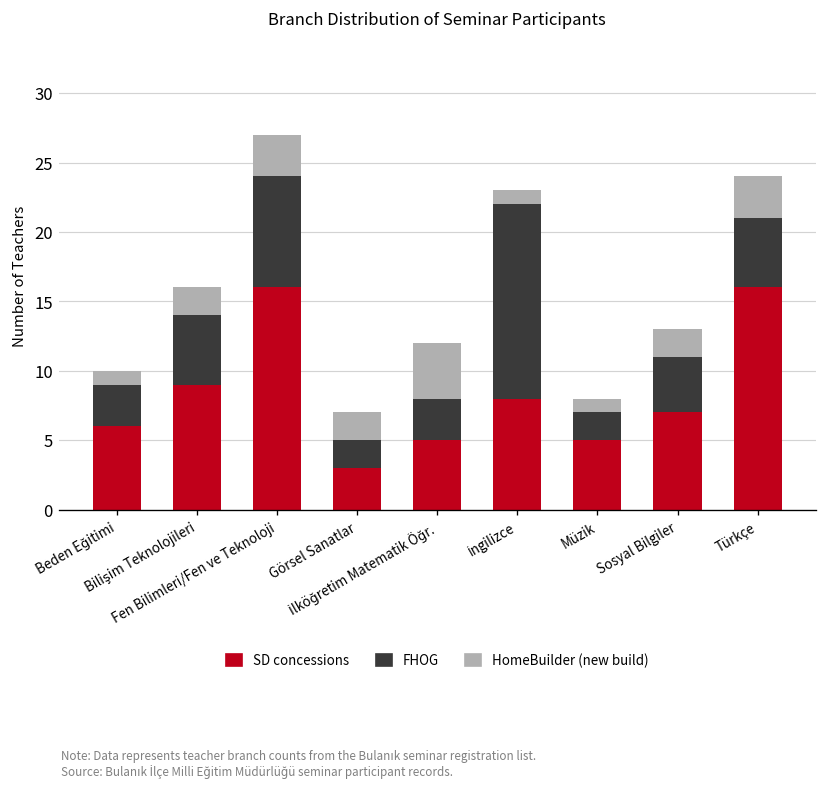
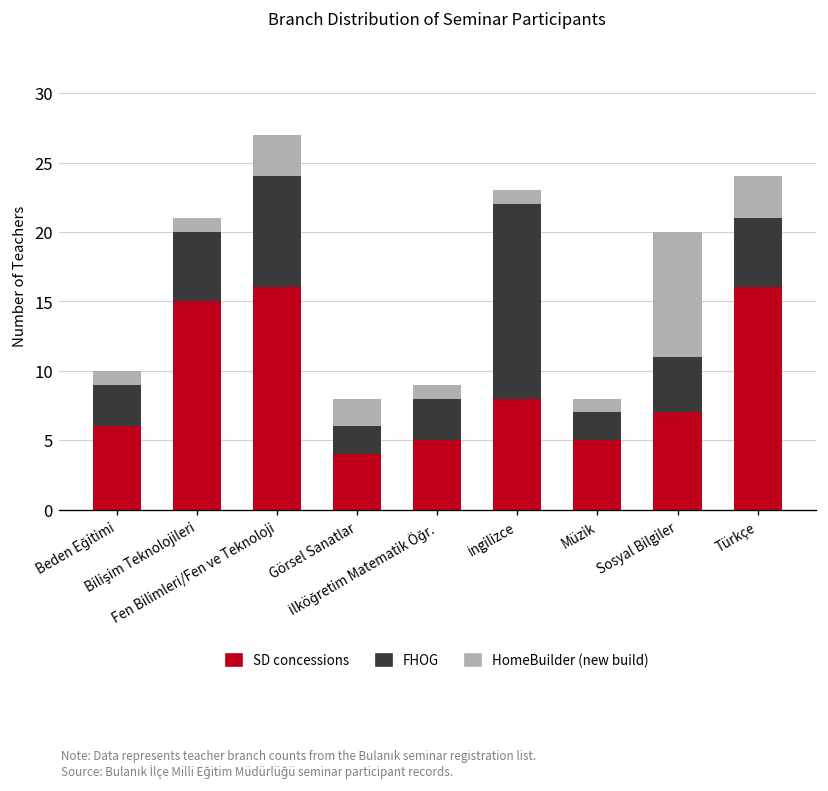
SD concessions, Bilişim Teknolojileri: 9 -> 15
HomeBuilder (new build), Bilişim Teknolojileri: 2 -> 1
SD concessions, Görsel Sanatlar: 3 -> 4
HomeBuilder (new build), İlköğretim Matematik Öğr.: 4 -> 1
HomeBuilder (new build), Sosyal Bilgiler: 2 -> 9
